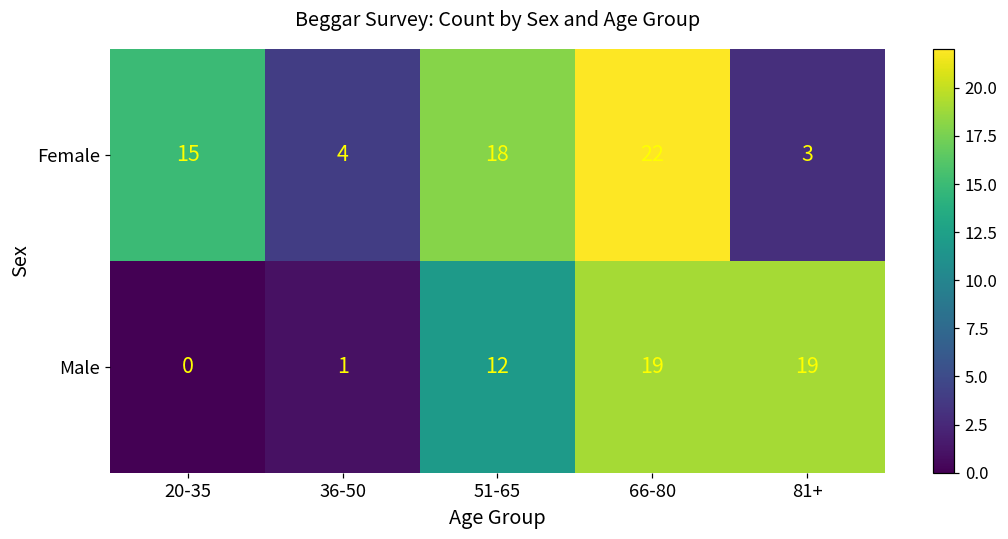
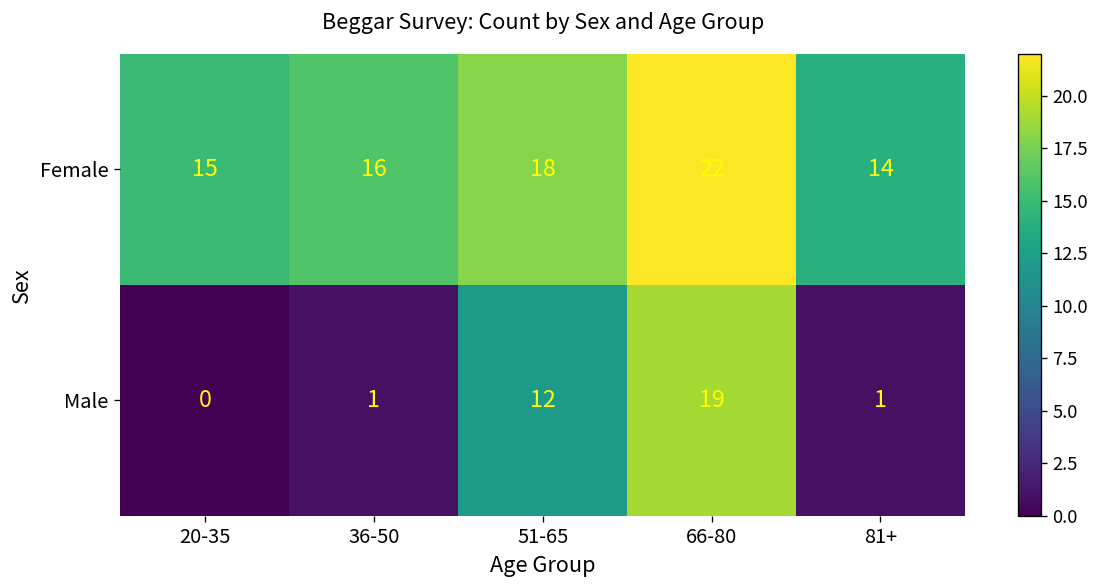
Female, 36-50: 4 -> 16
Female, 81+: 3 -> 14
Male, 81+: 19 -> 1
